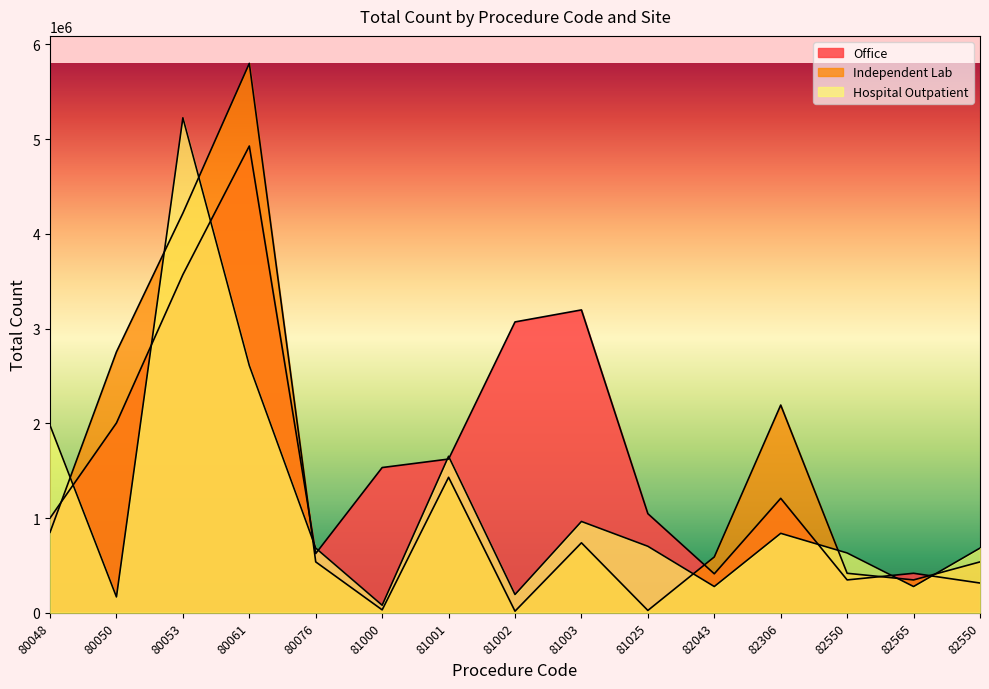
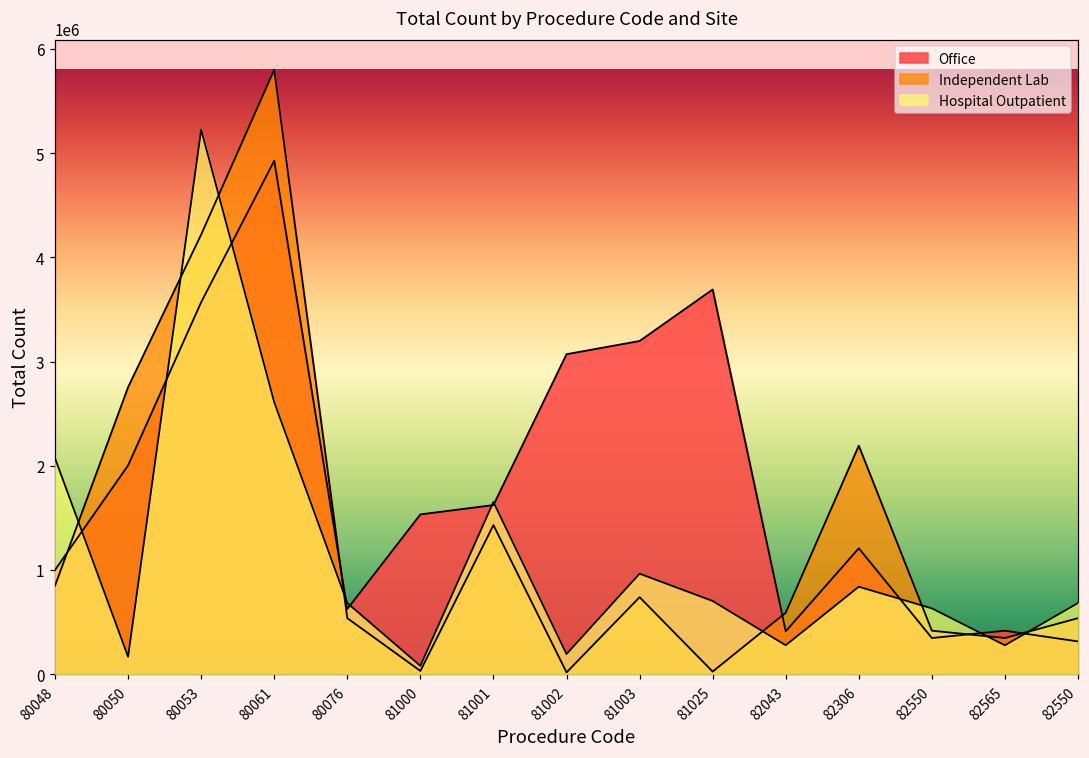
Hospital Outpatient, 80048: 2000000 -> 2100000
Office, 81025: 1000000 -> 3700000
